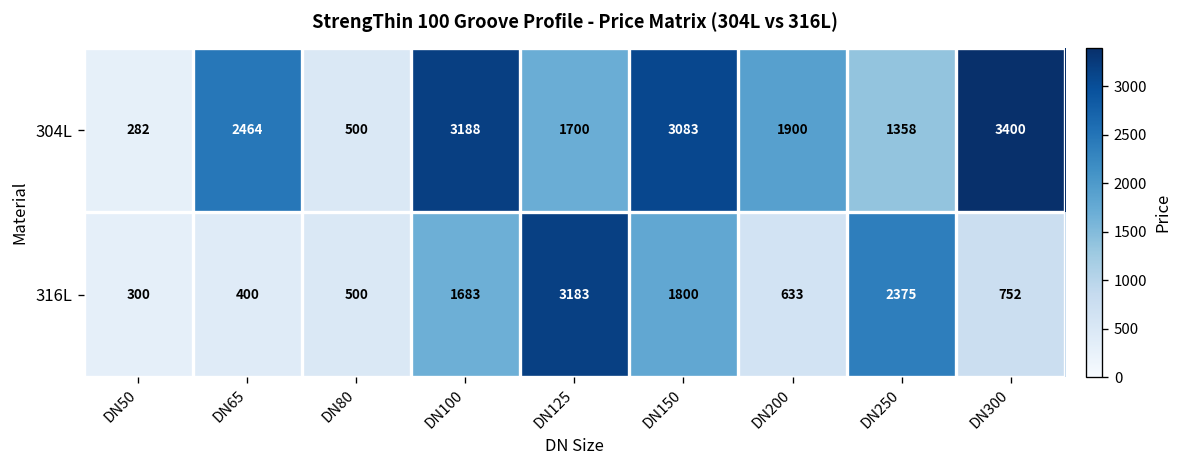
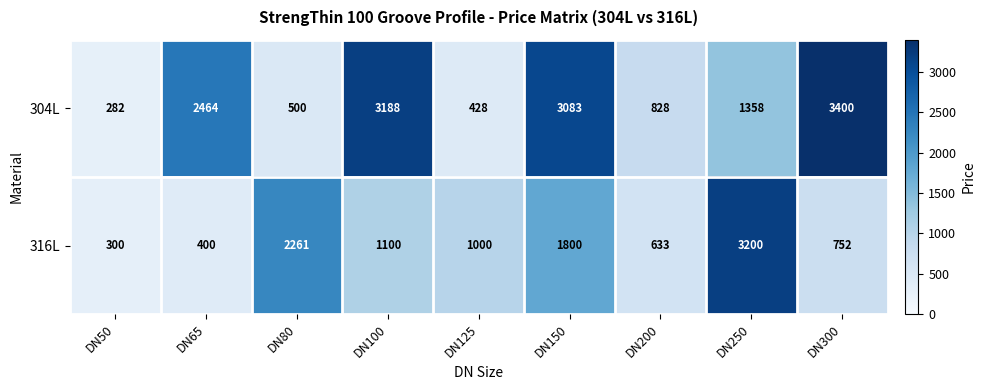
304L, DN125: 1700 -> 428
304L, DN200: 1900 -> 828
316L, DN80: 500 -> 2261
316L, DN100: 1683 -> 1100
316L, DN125: 3183 -> 1000
316L, DN250: 2375 -> 3200
